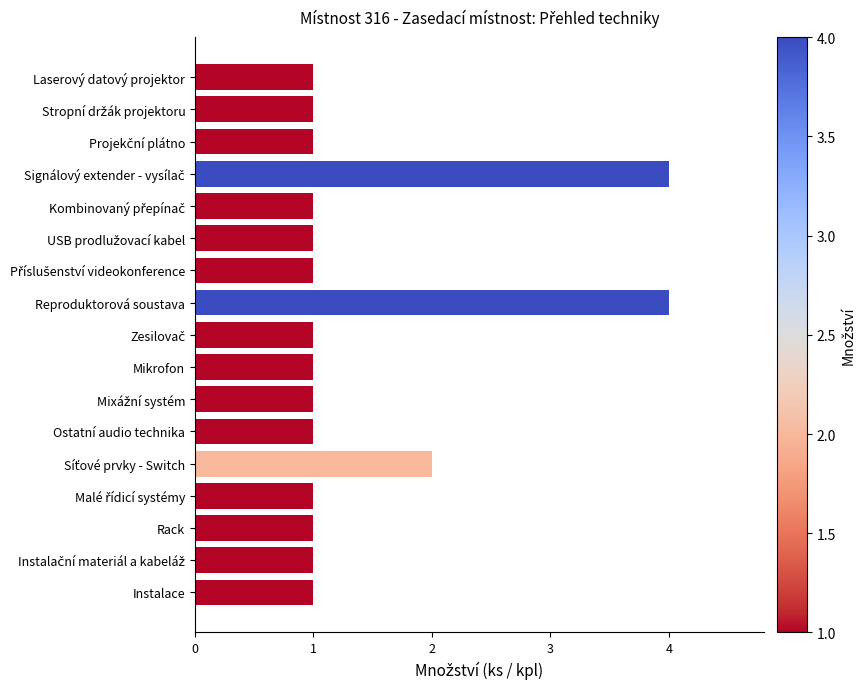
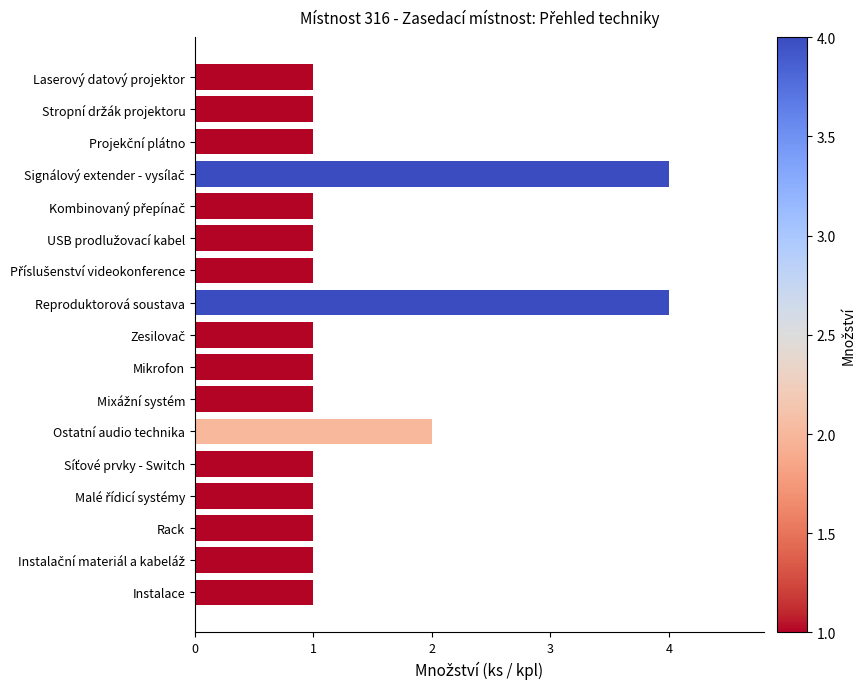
Ostatní audio technika: 1 -> 2
Síťové prvky - Switch: 2 -> 1
